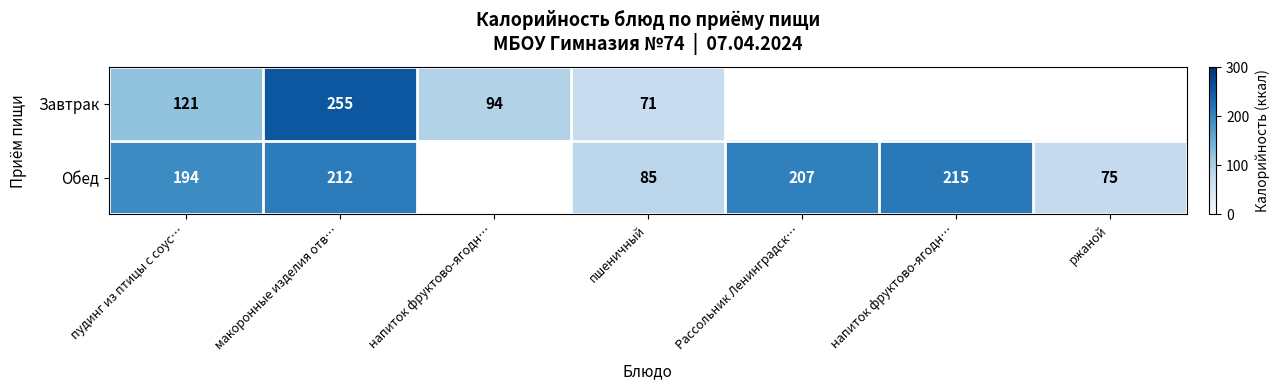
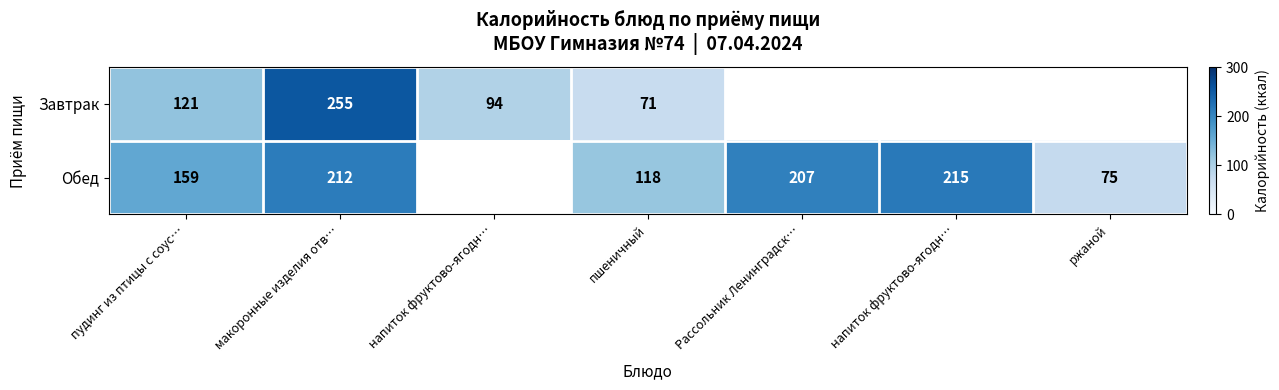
Обед, пудинг из птицы с соус…: 194 -> 159
Обед, пшеничный: 85 -> 118
